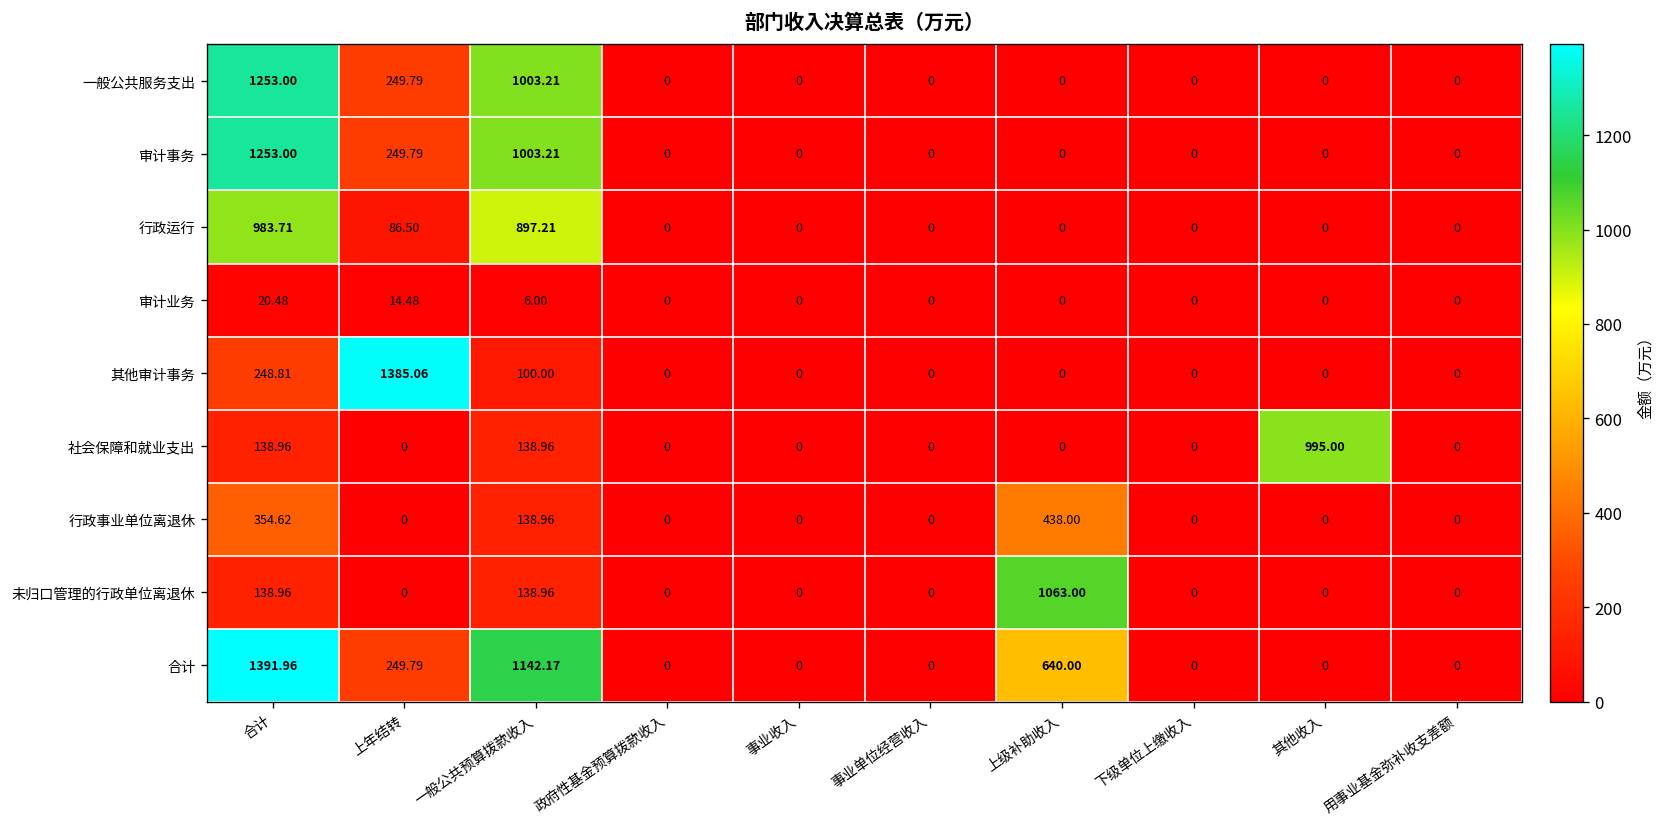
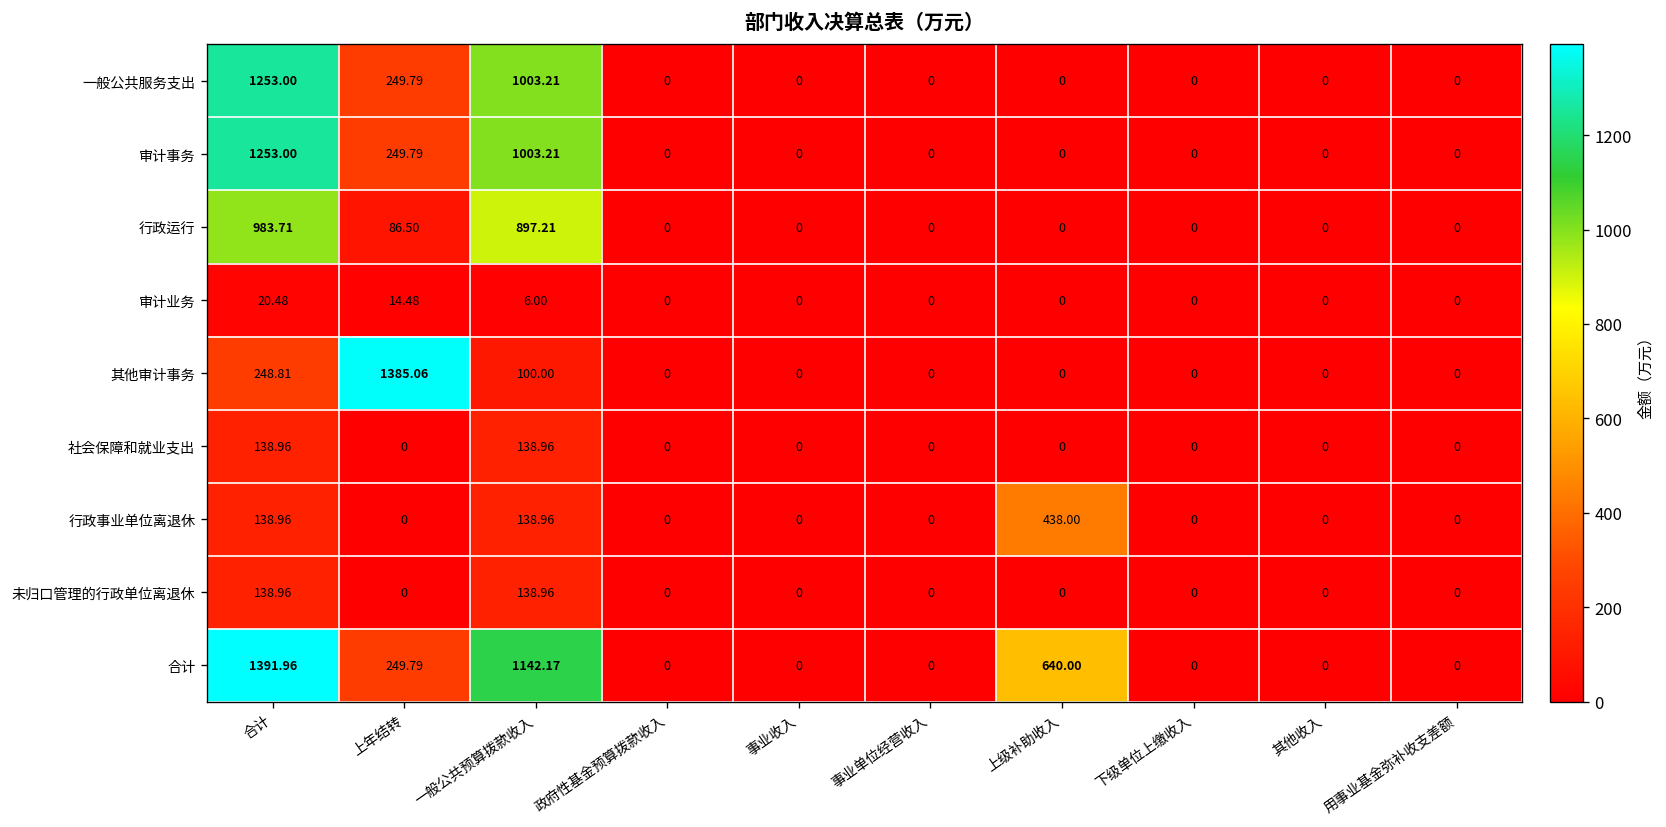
社会保障和就业支出, 其他收入: 995.00 -> 0
行政事业单位离退休, 合计: 354.62 -> 138.96
未归口管理的行政单位离退休, 上级补助收入: 1063.00 -> 0
